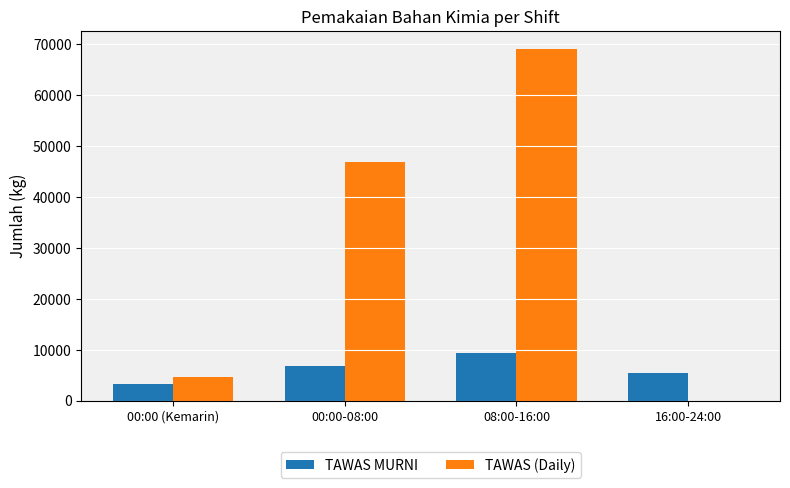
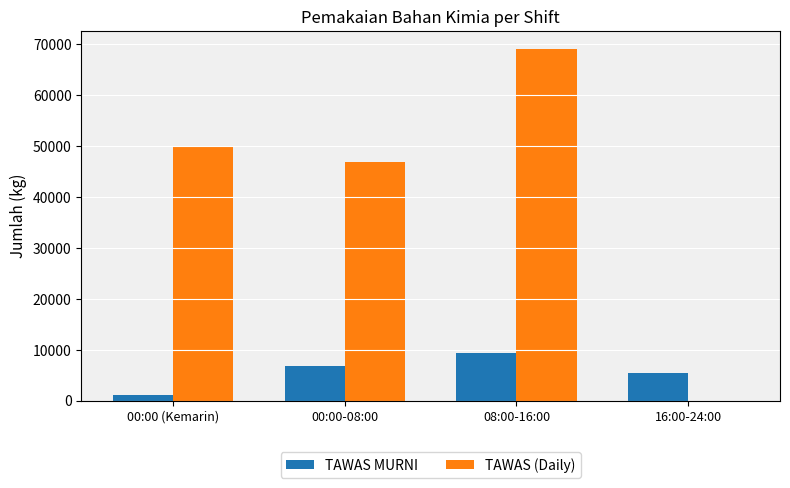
TAWAS MURNI, 00:00 (Kemarin): 3000 -> 1000
TAWAS (Daily), 00:00 (Kemarin): 5000 -> 50000
